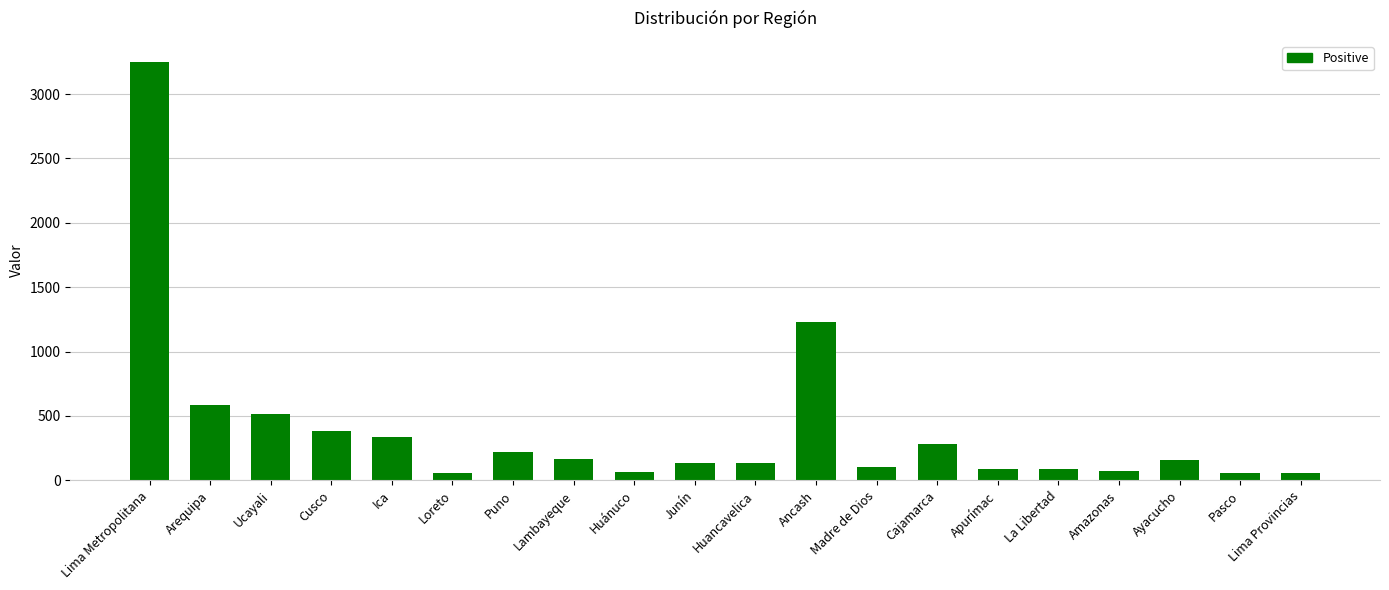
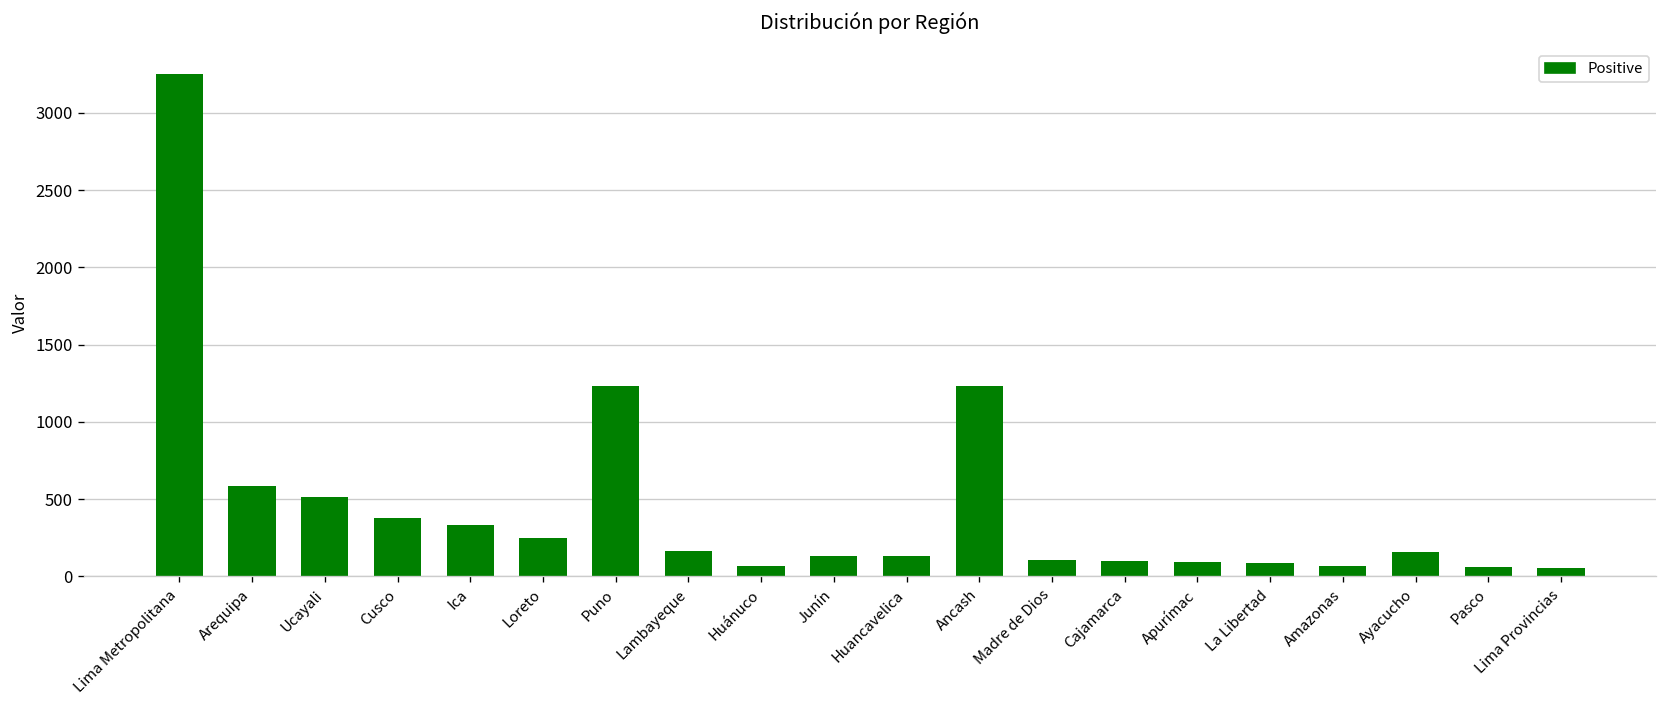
Loreto: 60 -> 250
Puno: 220 -> 1230
Cajamarca: 280 -> 100
